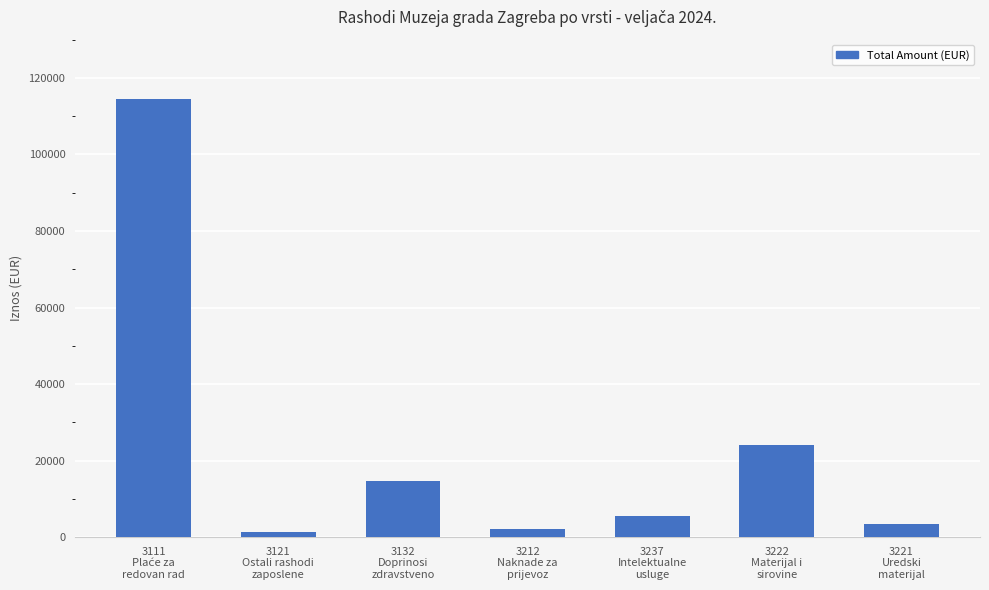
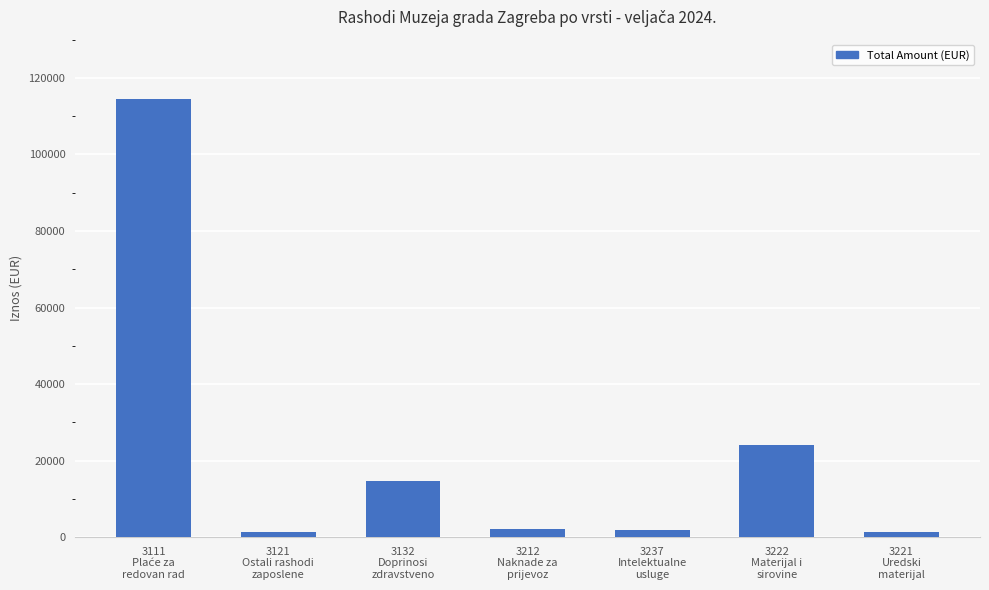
3237 Intelektualne usluge: 6000 -> 2000
3221 Uredski materijal: 3000 -> 1000
